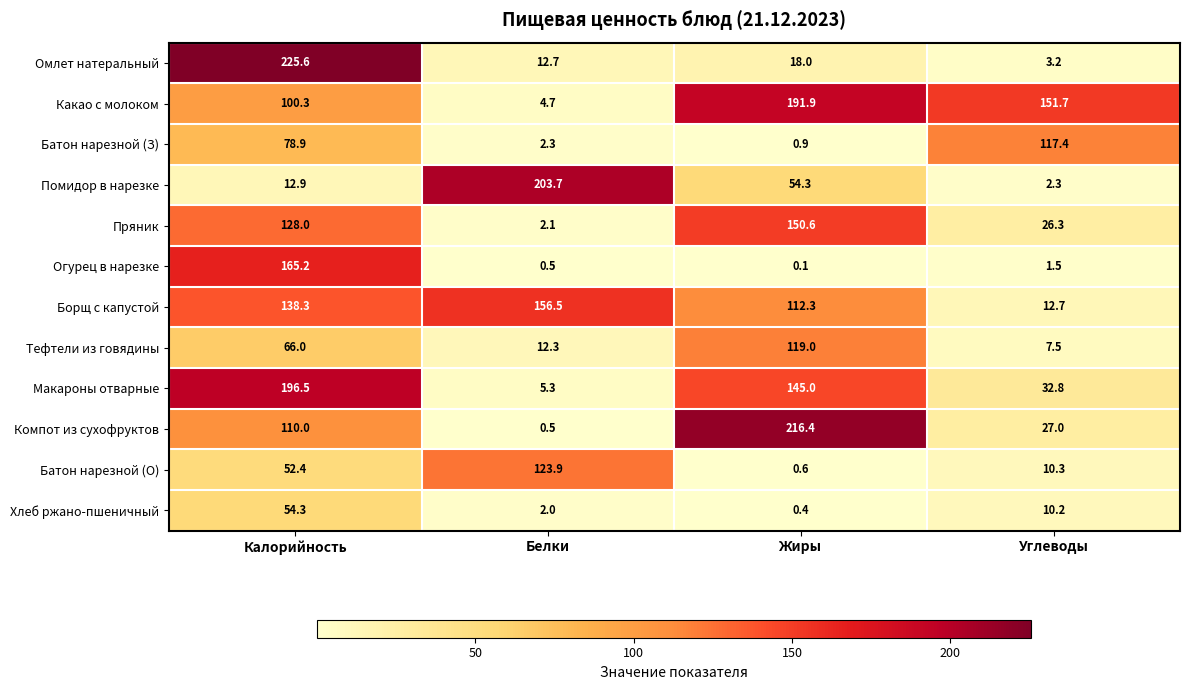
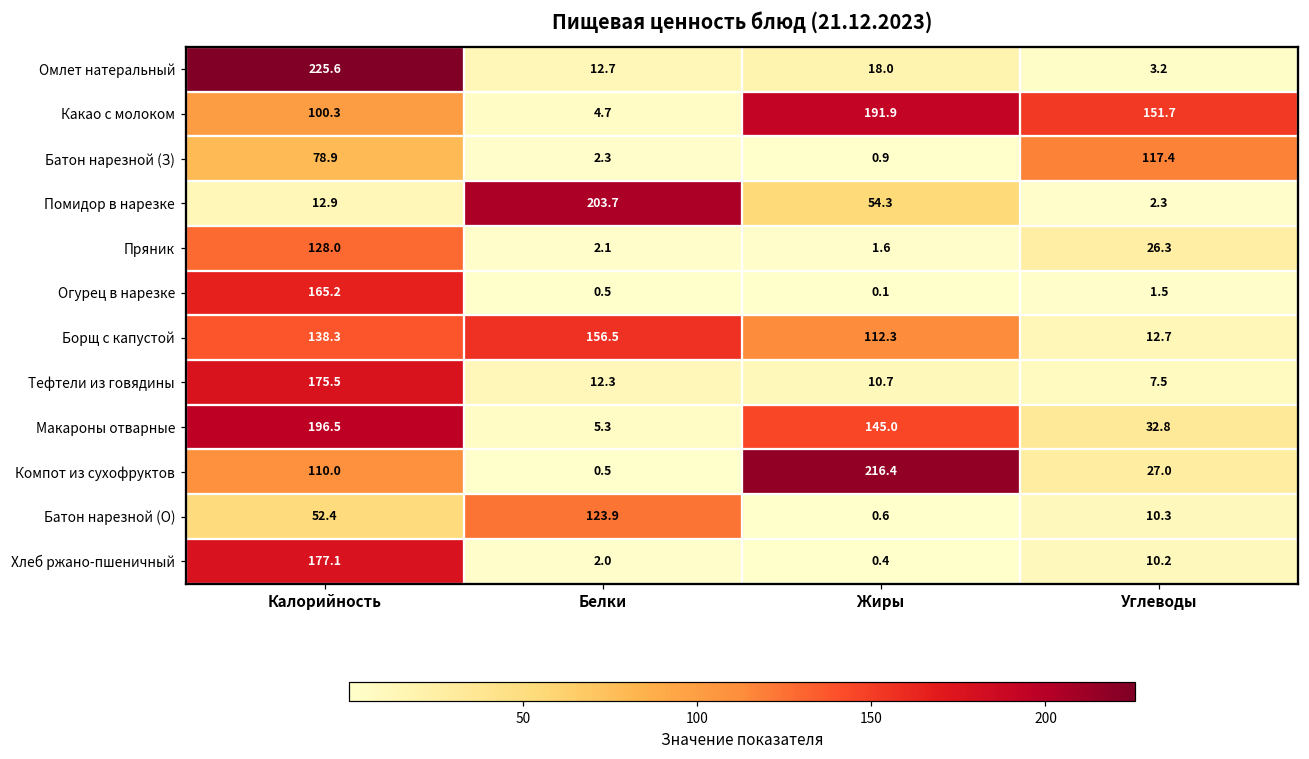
Пряник, Жиры: 150.6 -> 1.6
Тефтели из говядины, Калорийность: 66.0 -> 175.5
Тефтели из говядины, Жиры: 119.0 -> 10.7
Хлеб ржано-пшеничный, Калорийность: 54.3 -> 177.1
